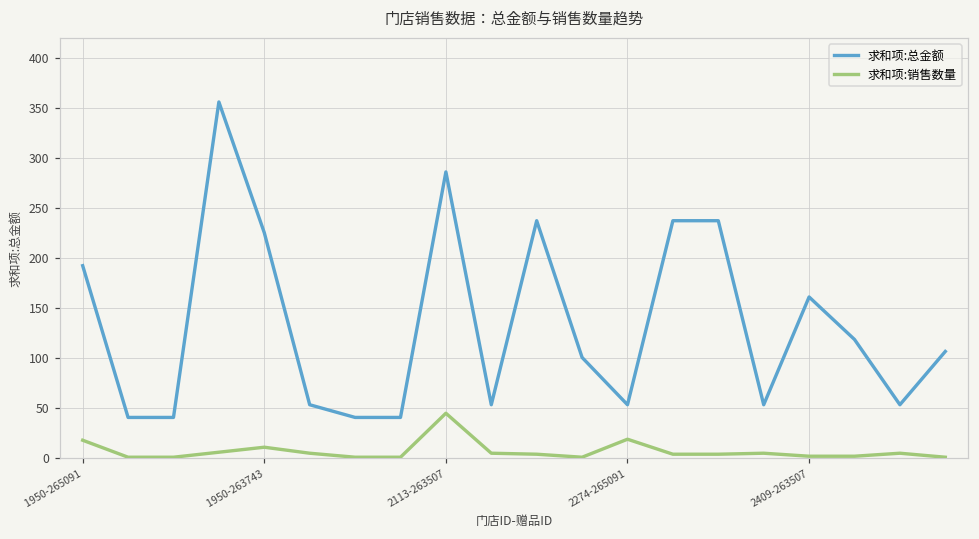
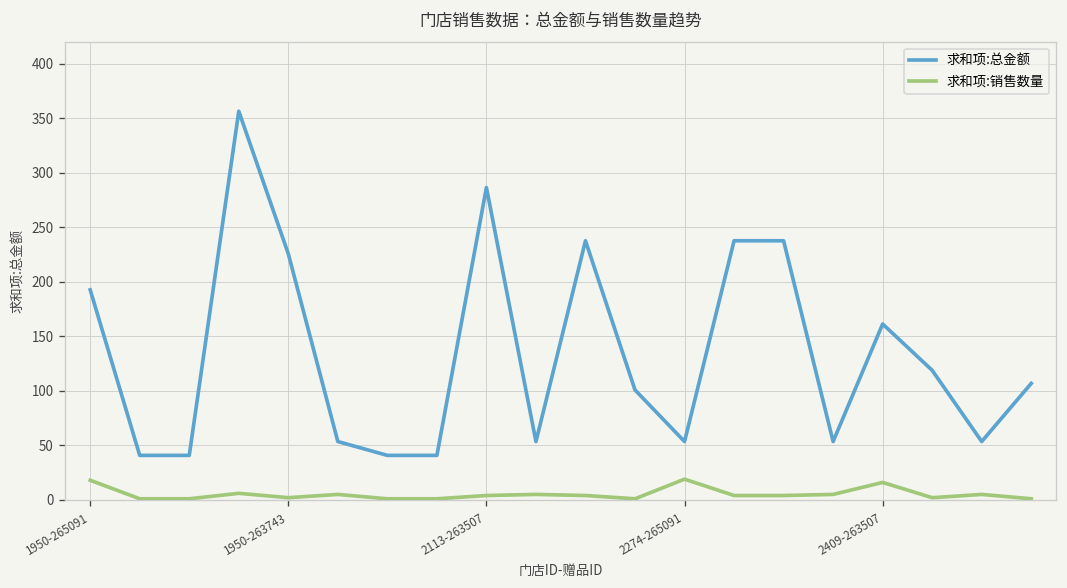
求和项:销售数量, 1950-263743: 10 -> 0
求和项:销售数量, 2113-263507: 50 -> 0
求和项:销售数量, 2409-263507: 0 -> 20
